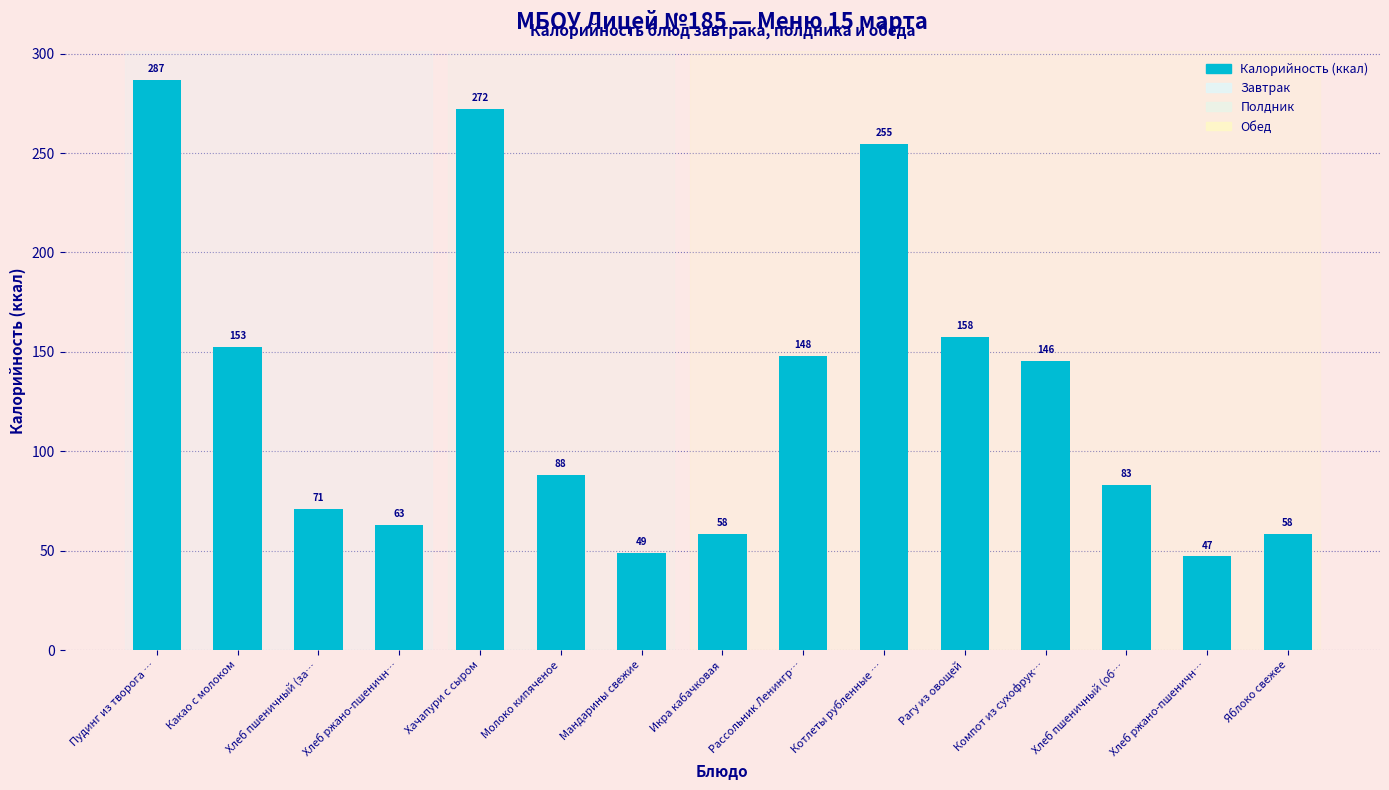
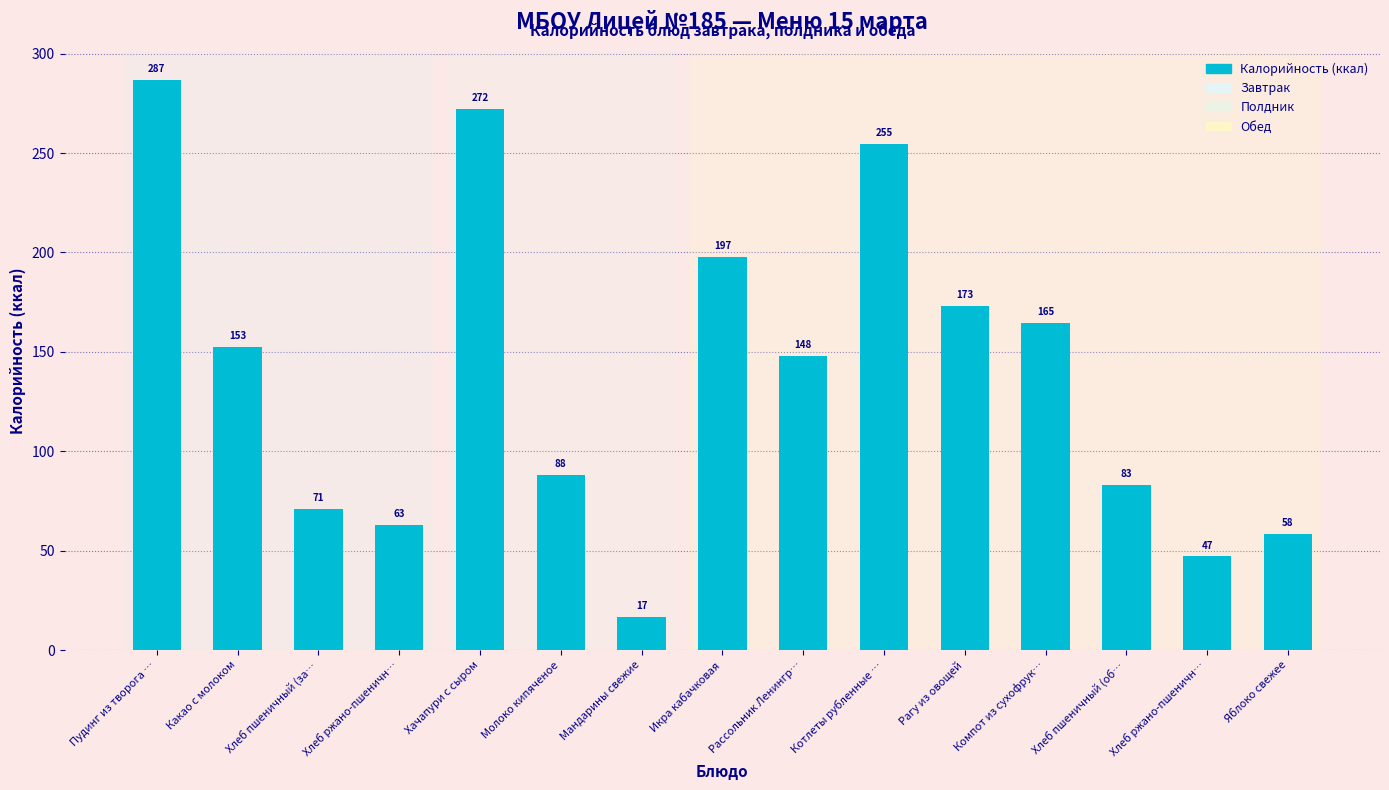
Мандарины свежие: 49 -> 17
Икра кабачковая: 58 -> 197
Рагу из овощей: 158 -> 173
Компот из сухофрук…: 146 -> 165
